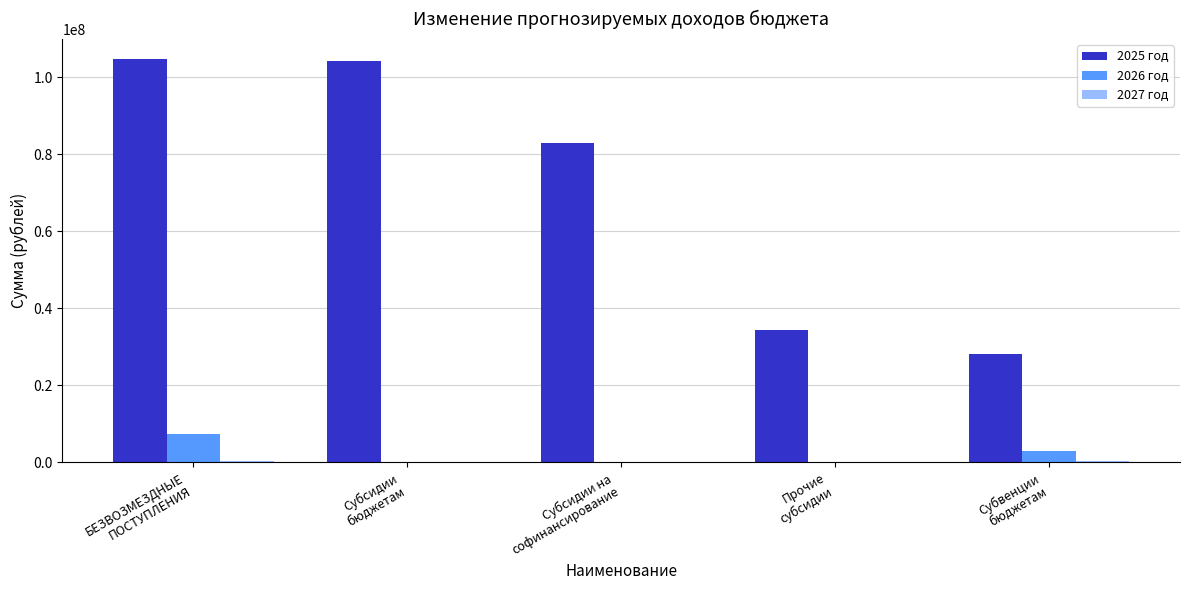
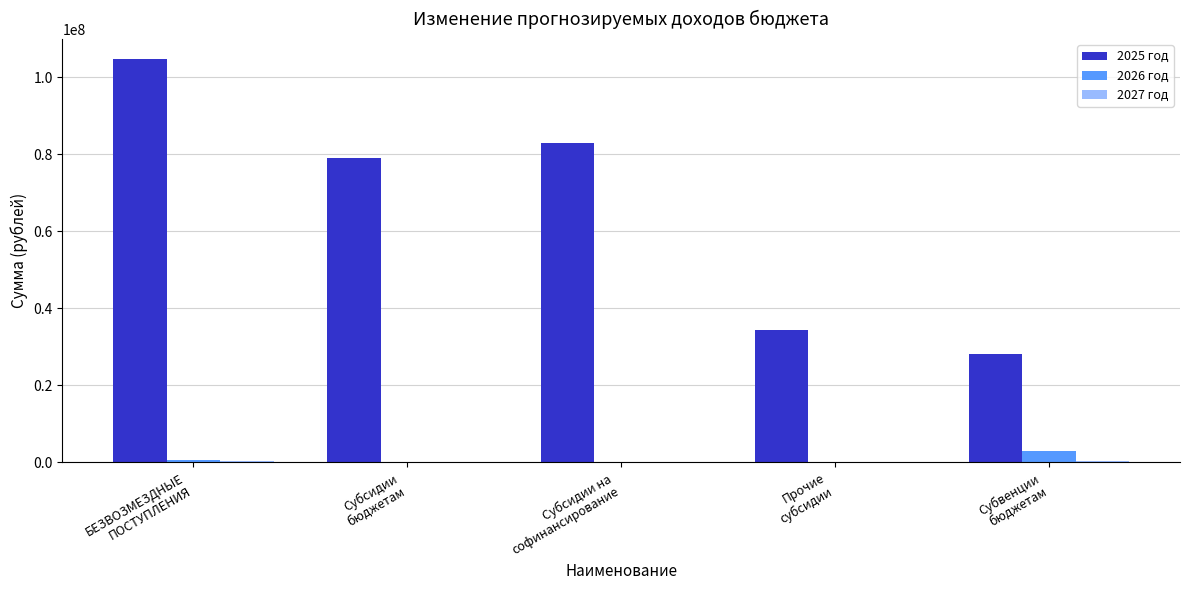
2026 год, БЕЗВОЗМЕЗДНЫЕ ПОСТУПЛЕНИЯ: 7000000 -> 1000000
2025 год, Субсидии бюджетам: 104000000 -> 79000000
